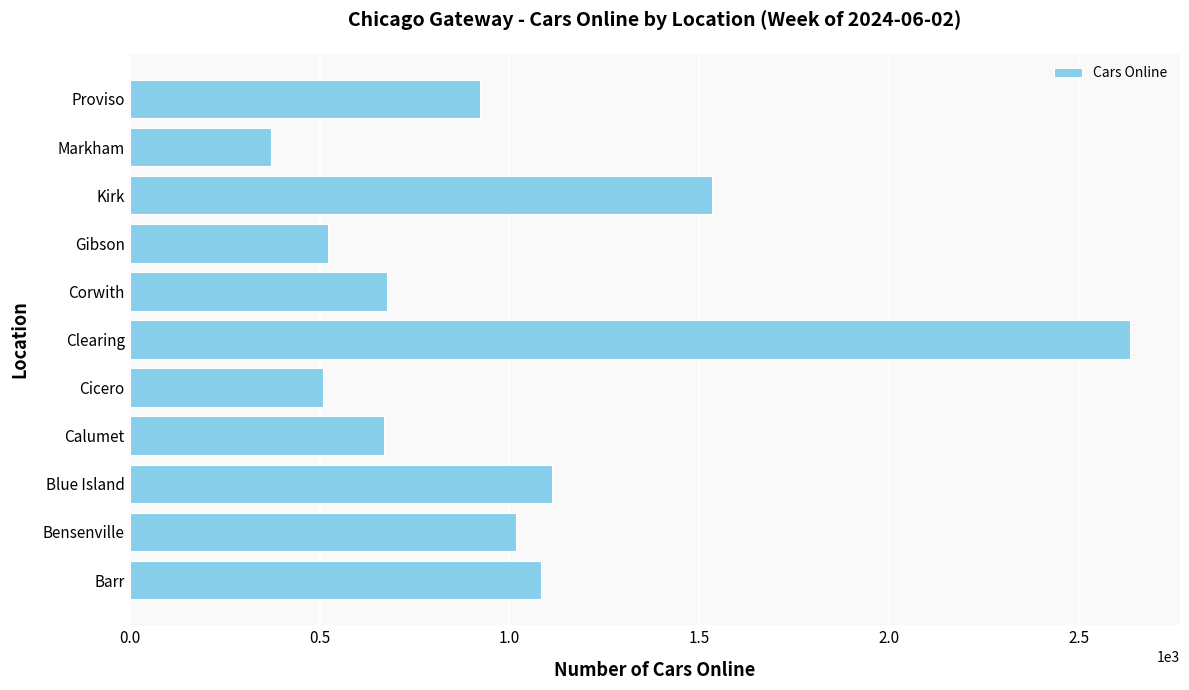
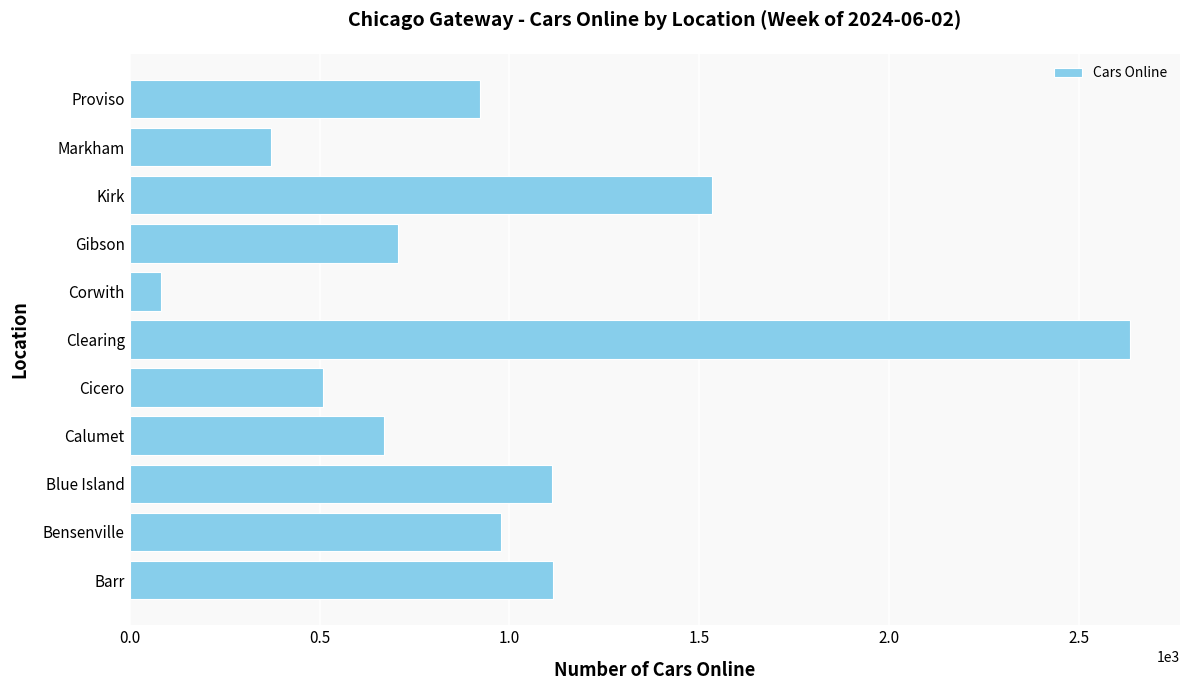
Gibson: 520 -> 710
Corwith: 680 -> 80
Bensenville: 1020 -> 980
Barr: 1080 -> 1120
